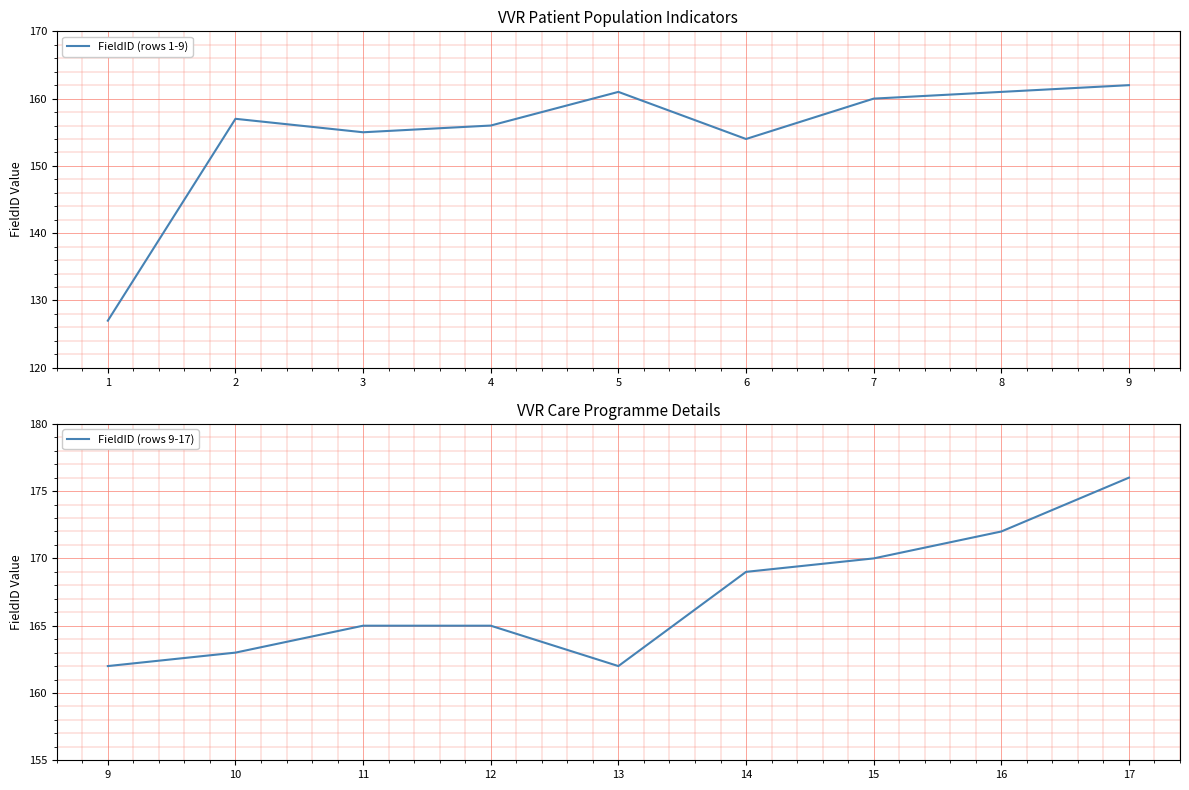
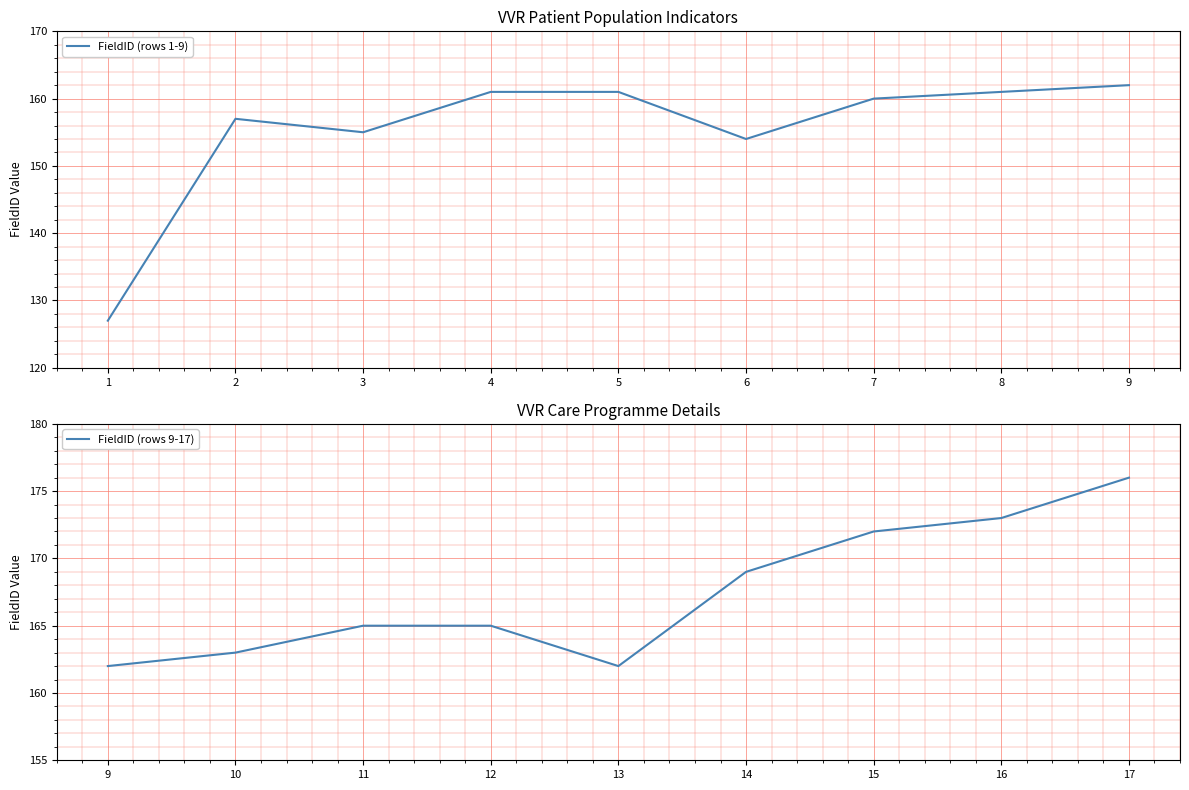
VVR Patient Population Indicators, 4: 156 -> 161
VVR Care Programme Details, 15: 170 -> 172
VVR Care Programme Details, 16: 172 -> 173
